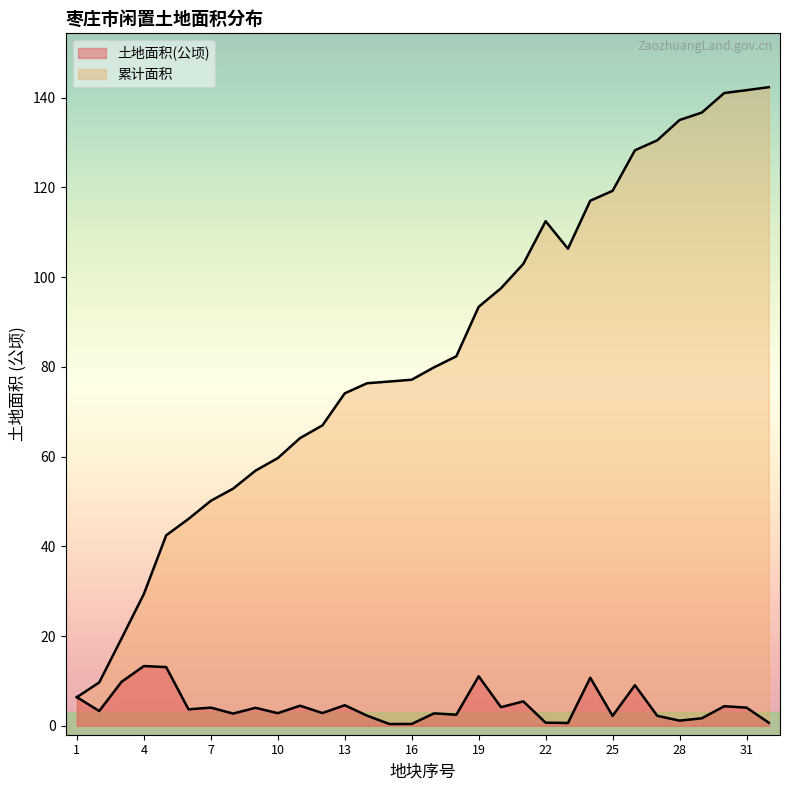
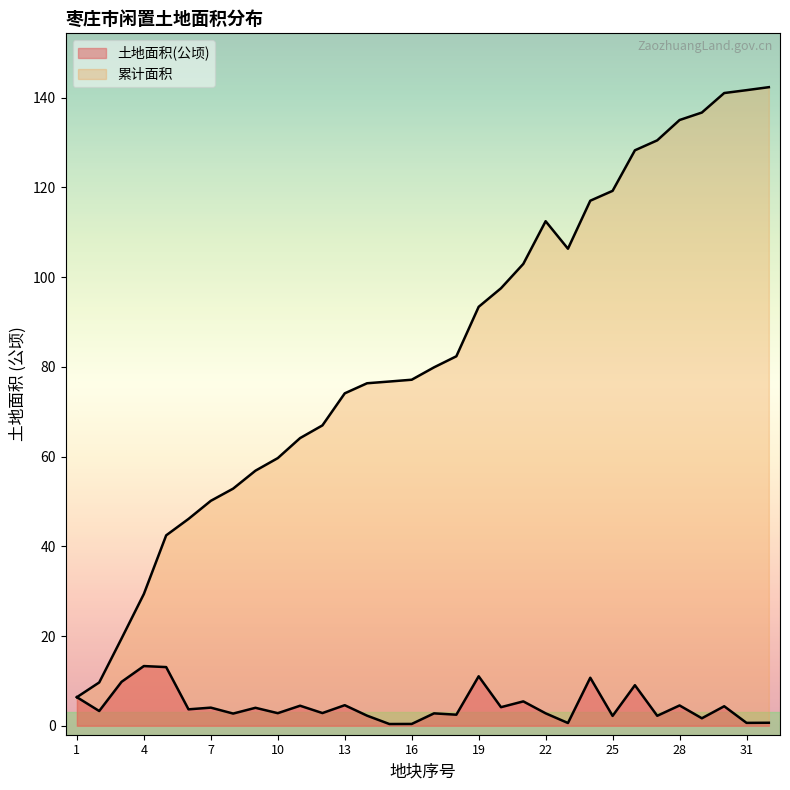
土地面积(公顷), 22: 1 -> 3
土地面积(公顷), 28: 1 -> 5
土地面积(公顷), 31: 4 -> 1
